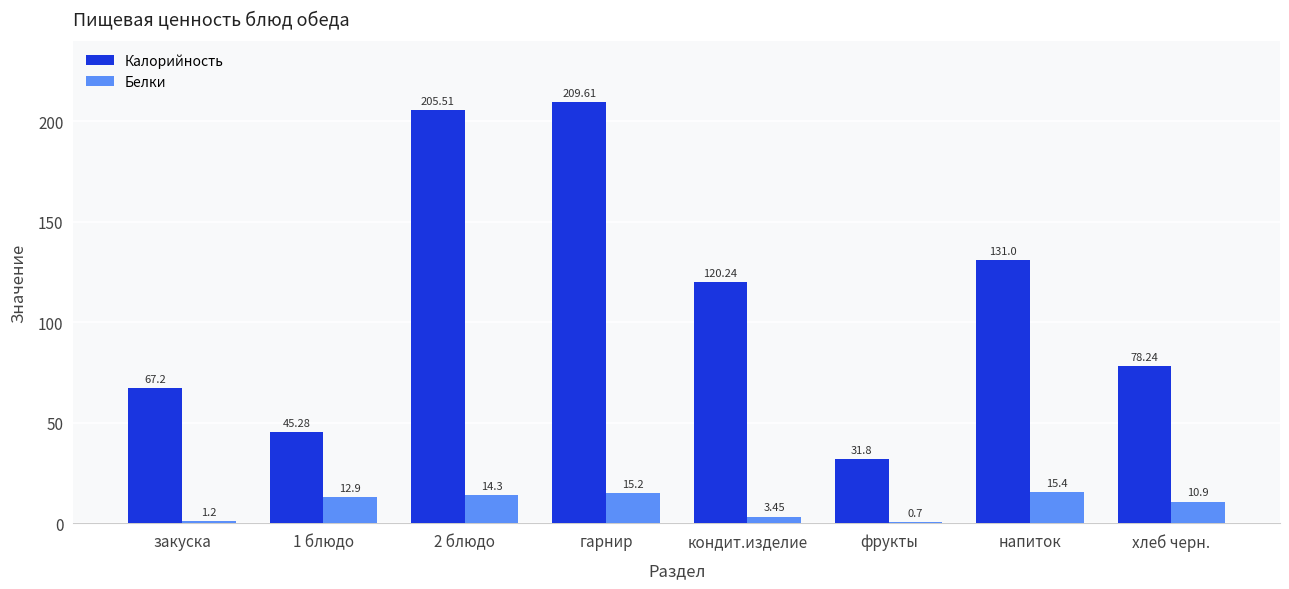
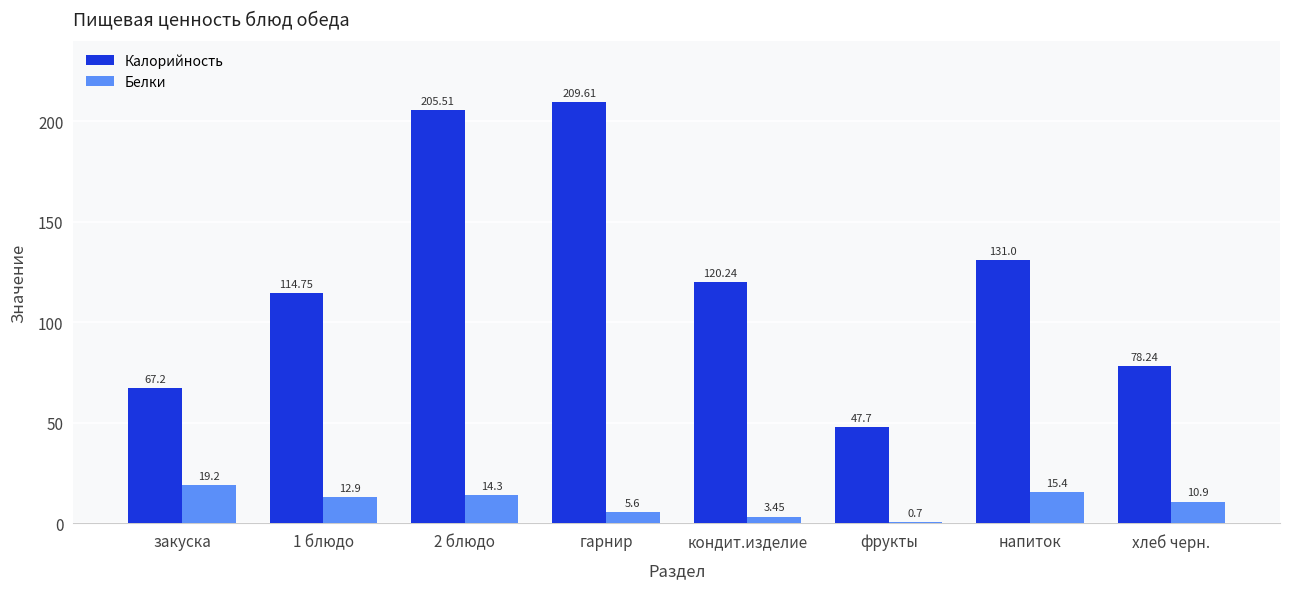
Белки, закуска: 1.2 -> 19.2
Калорийность, 1 блюдо: 45.28 -> 114.75
Белки, гарнир: 15.2 -> 5.6
Калорийность, фрукты: 31.8 -> 47.7
